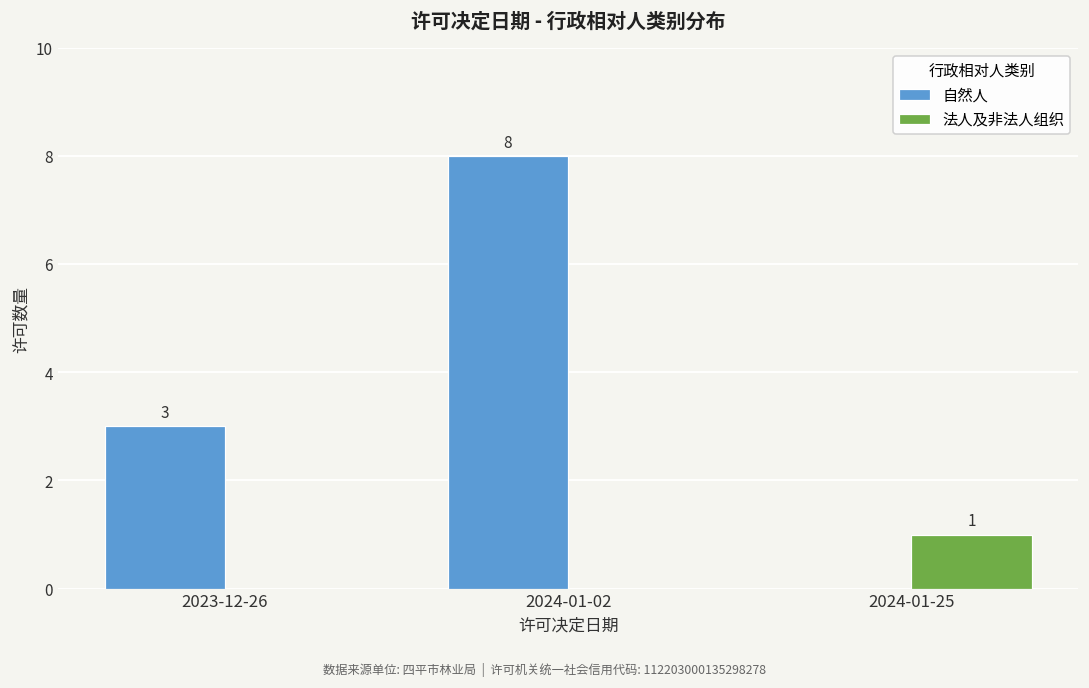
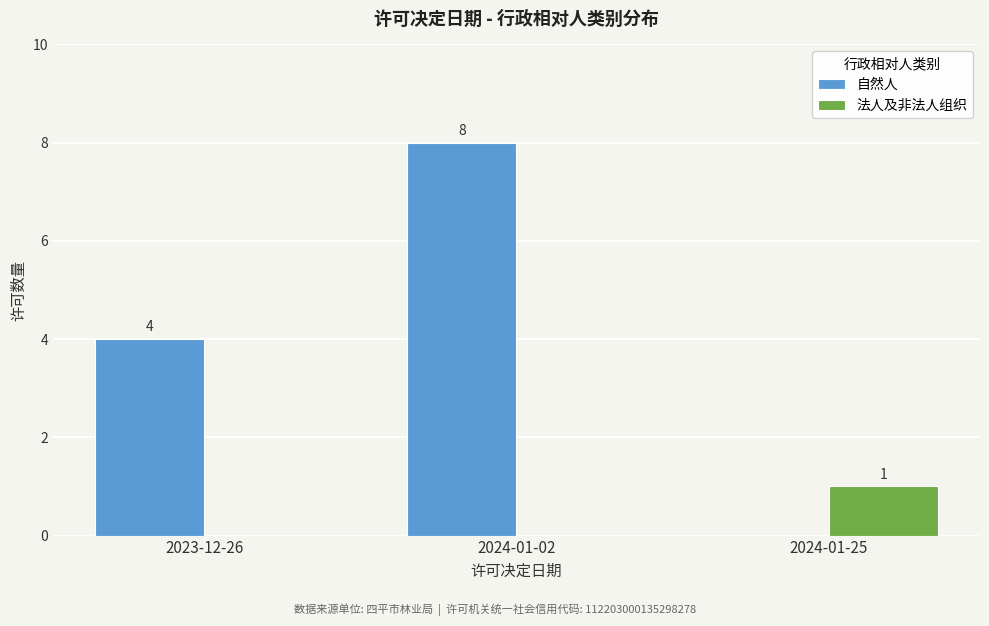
自然人, 2023-12-26: 3 -> 4
